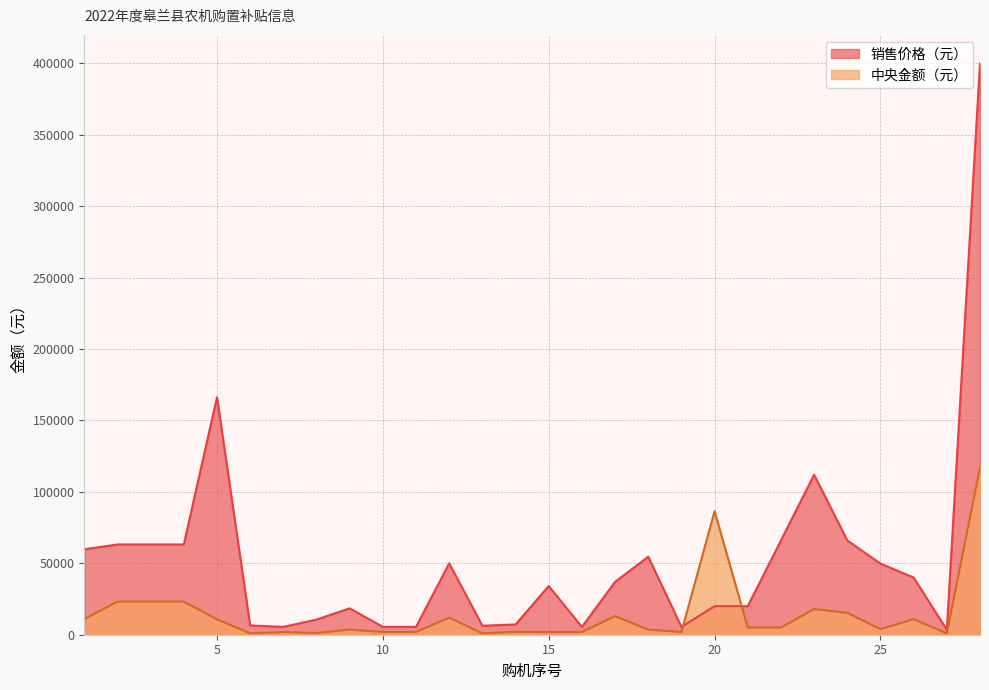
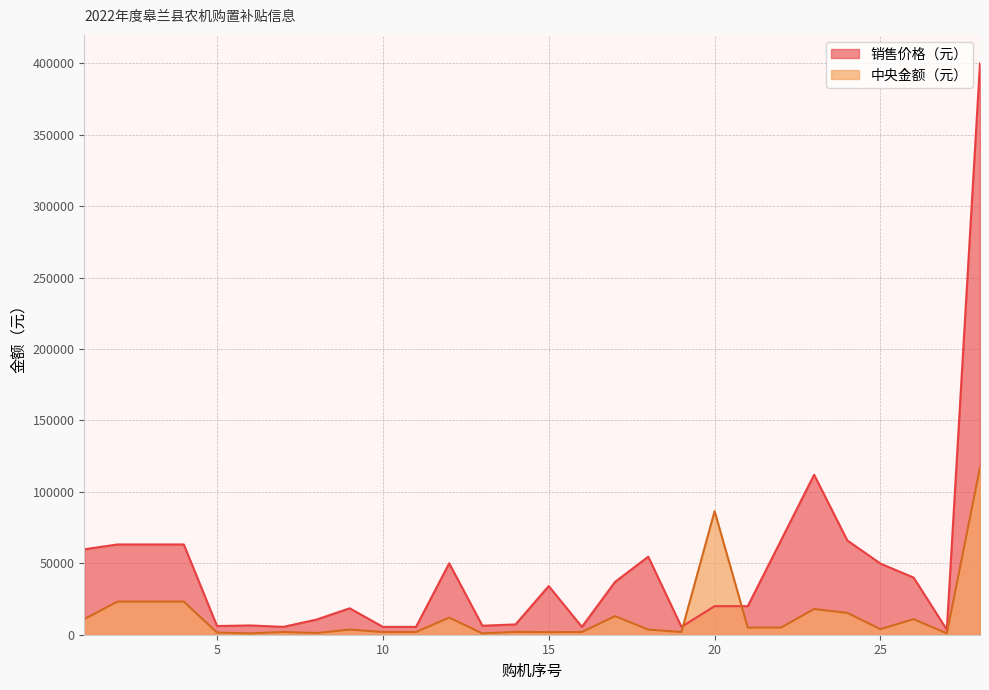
销售价格（元）, 5: 166000 -> 6000
中央金额（元）, 5: 11000 -> 2000
